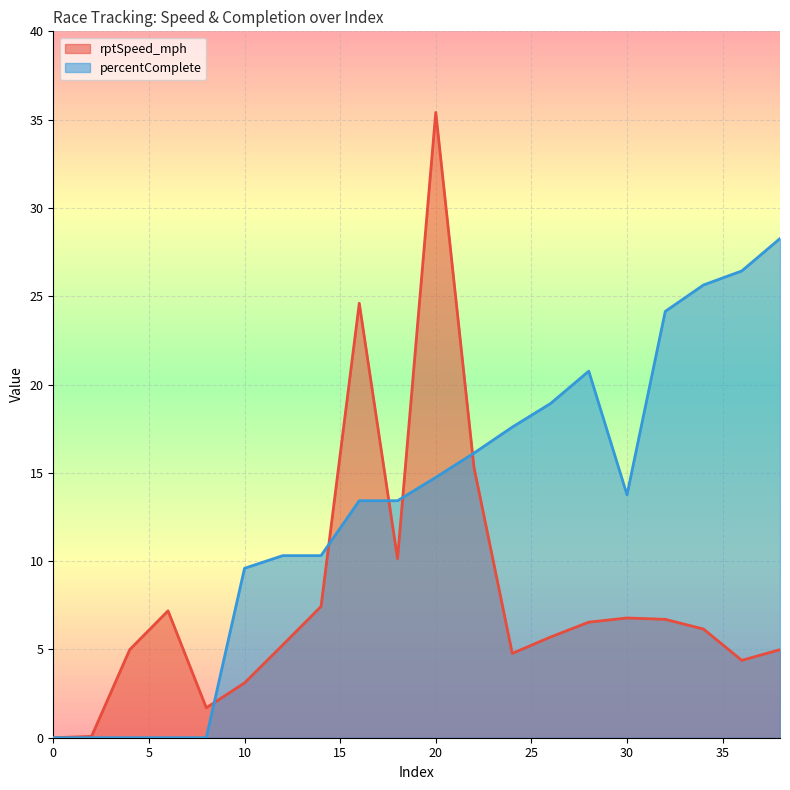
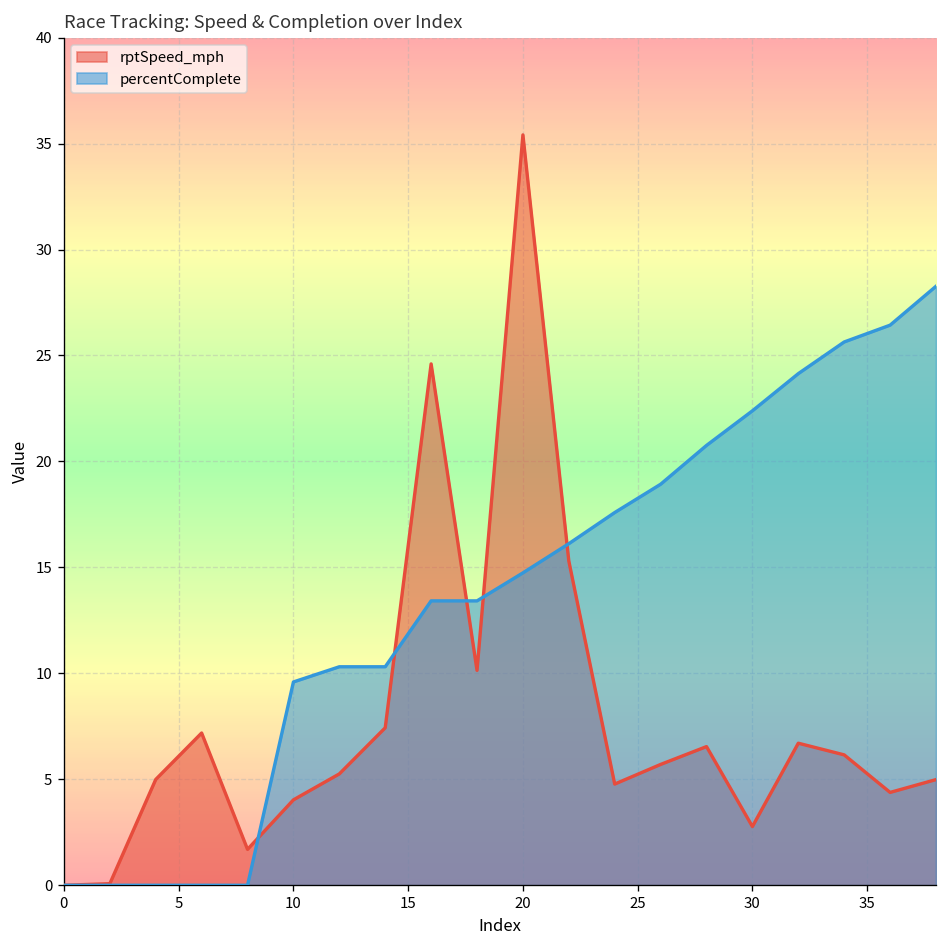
rptSpeed_mph, 10: 3.1 -> 4.0
rptSpeed_mph, 30: 6.8 -> 2.8
percentComplete, 30: 13.8 -> 22.4
